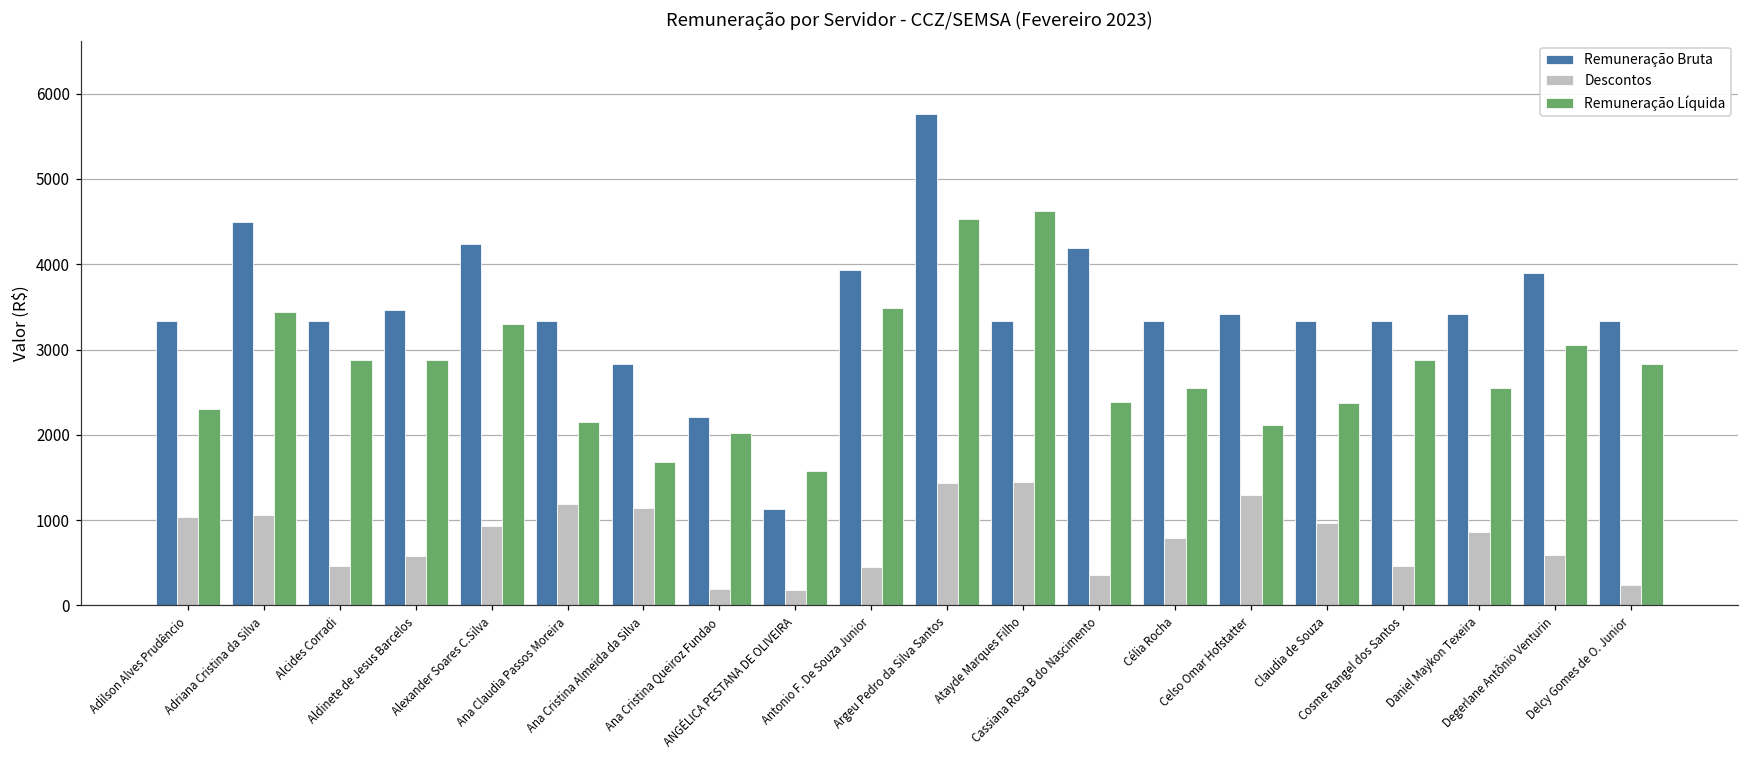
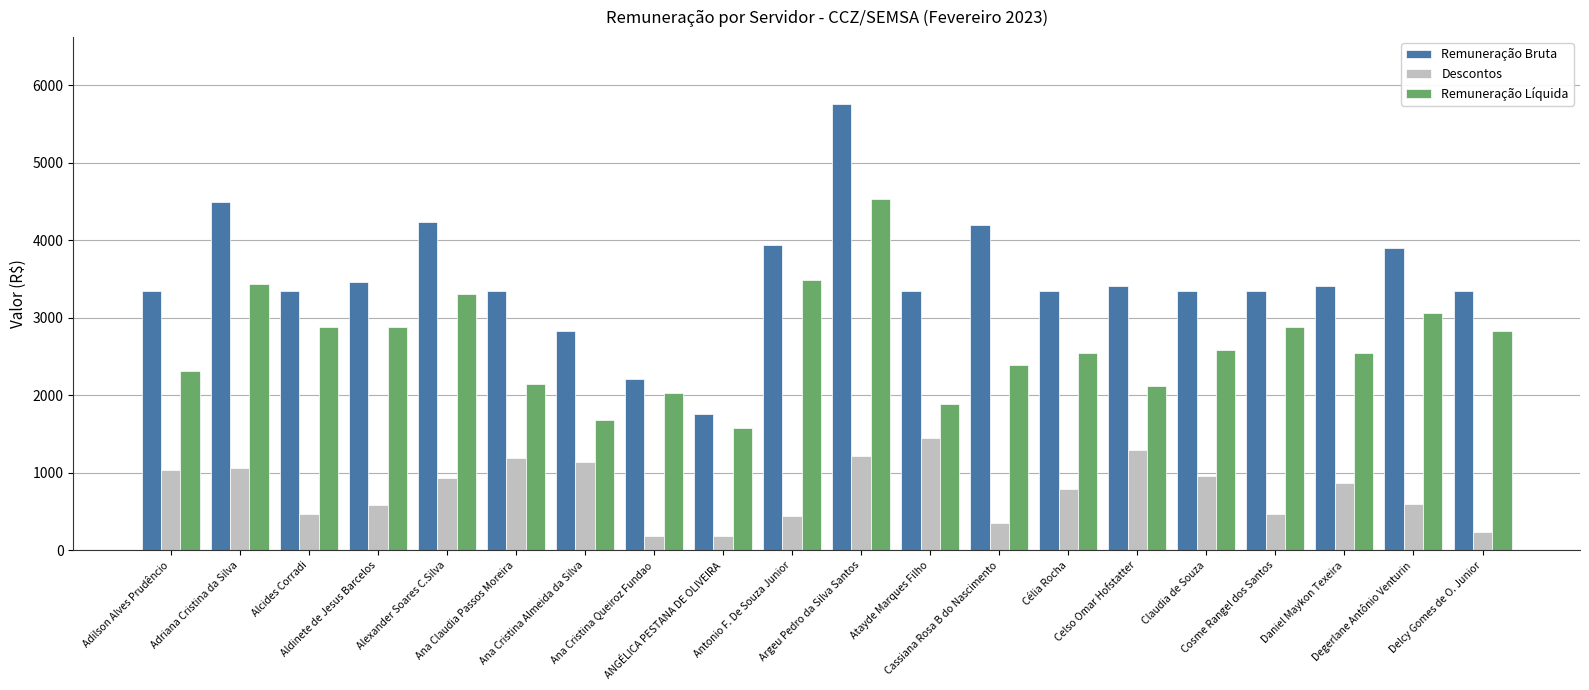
Remuneração Bruta, ANGÉLICA PESTANA DE OLIVEIRA: 1100 -> 1800
Descontos, Argeu Pedro da Silva Santos: 1400 -> 1200
Remuneração Líquida, Atayde Marques Filho: 4600 -> 1900
Remuneração Líquida, Claudia de Souza: 2400 -> 2600
